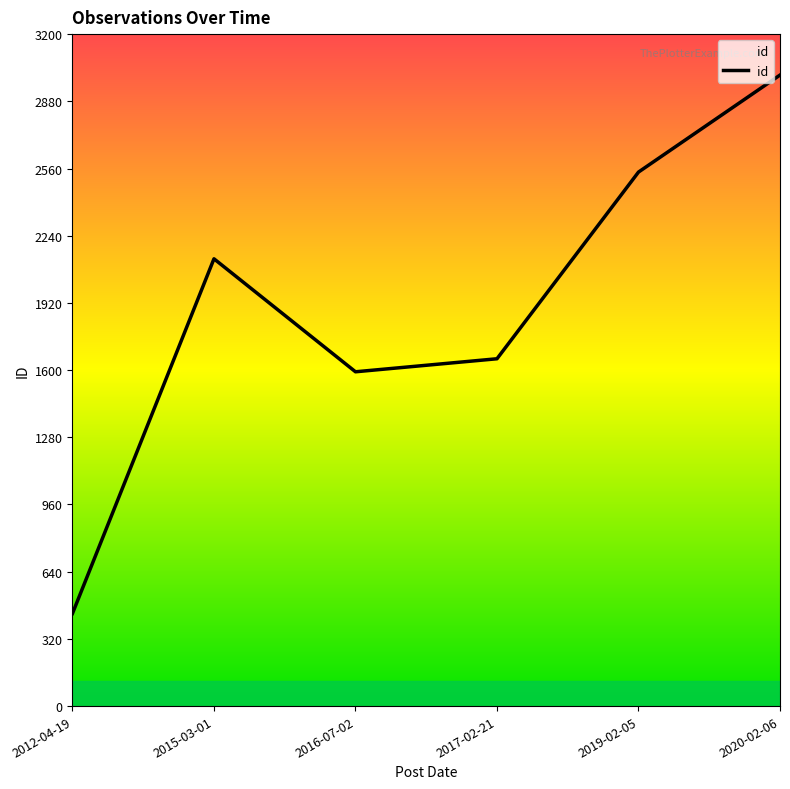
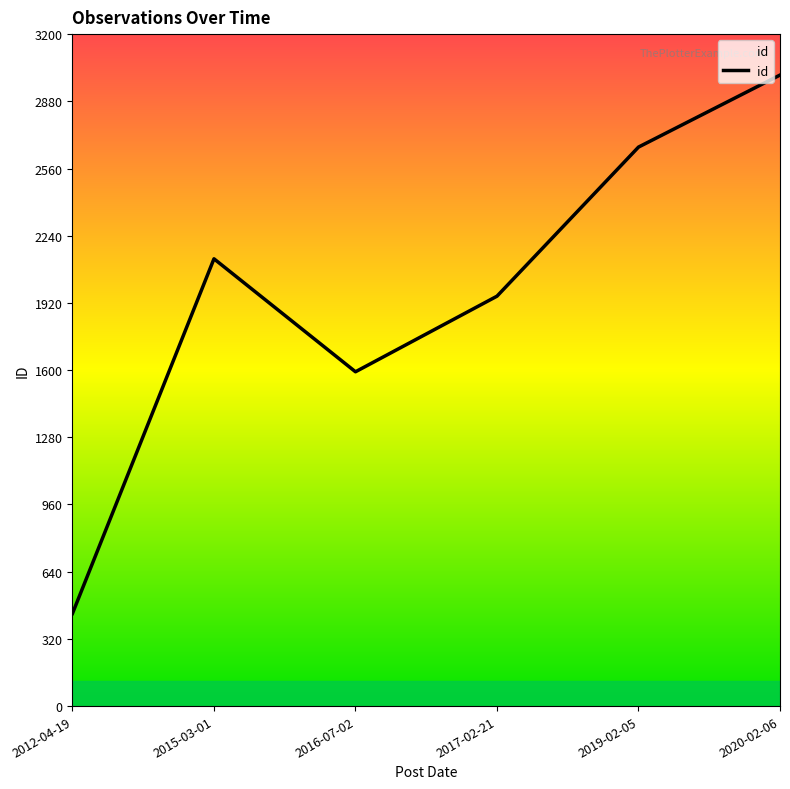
2017-02-21: 1650 -> 1950
2019-02-05: 2540 -> 2660
